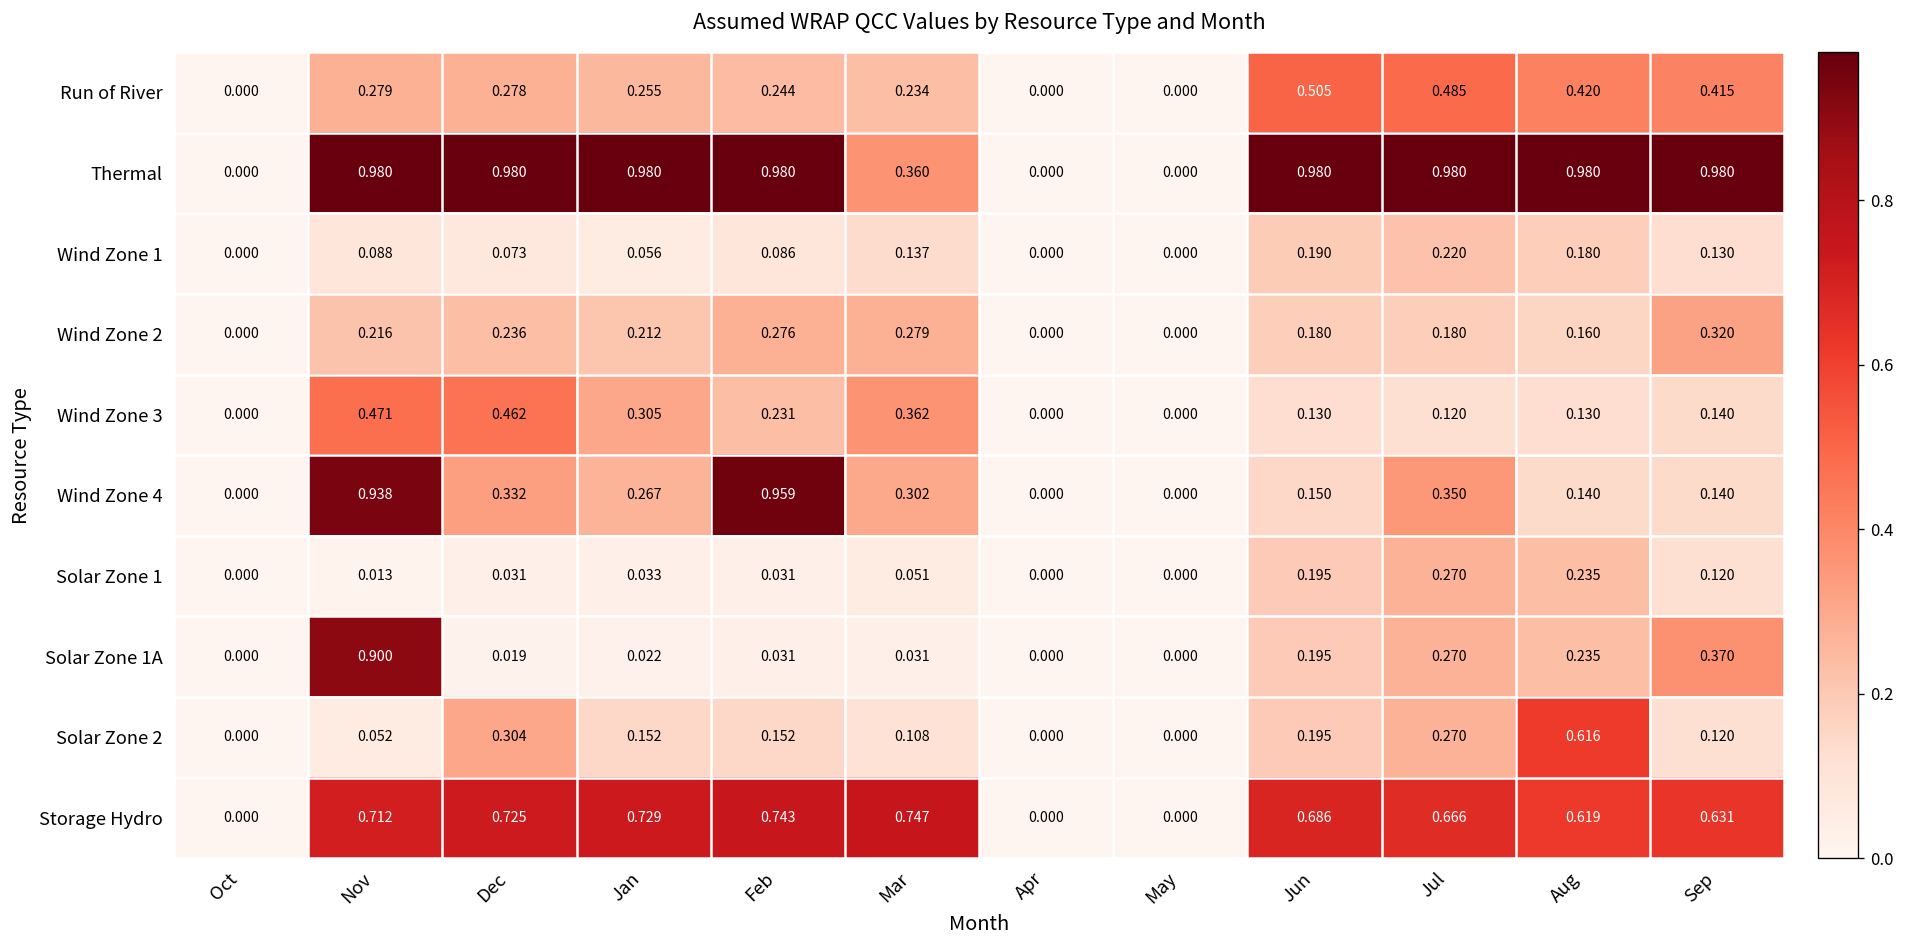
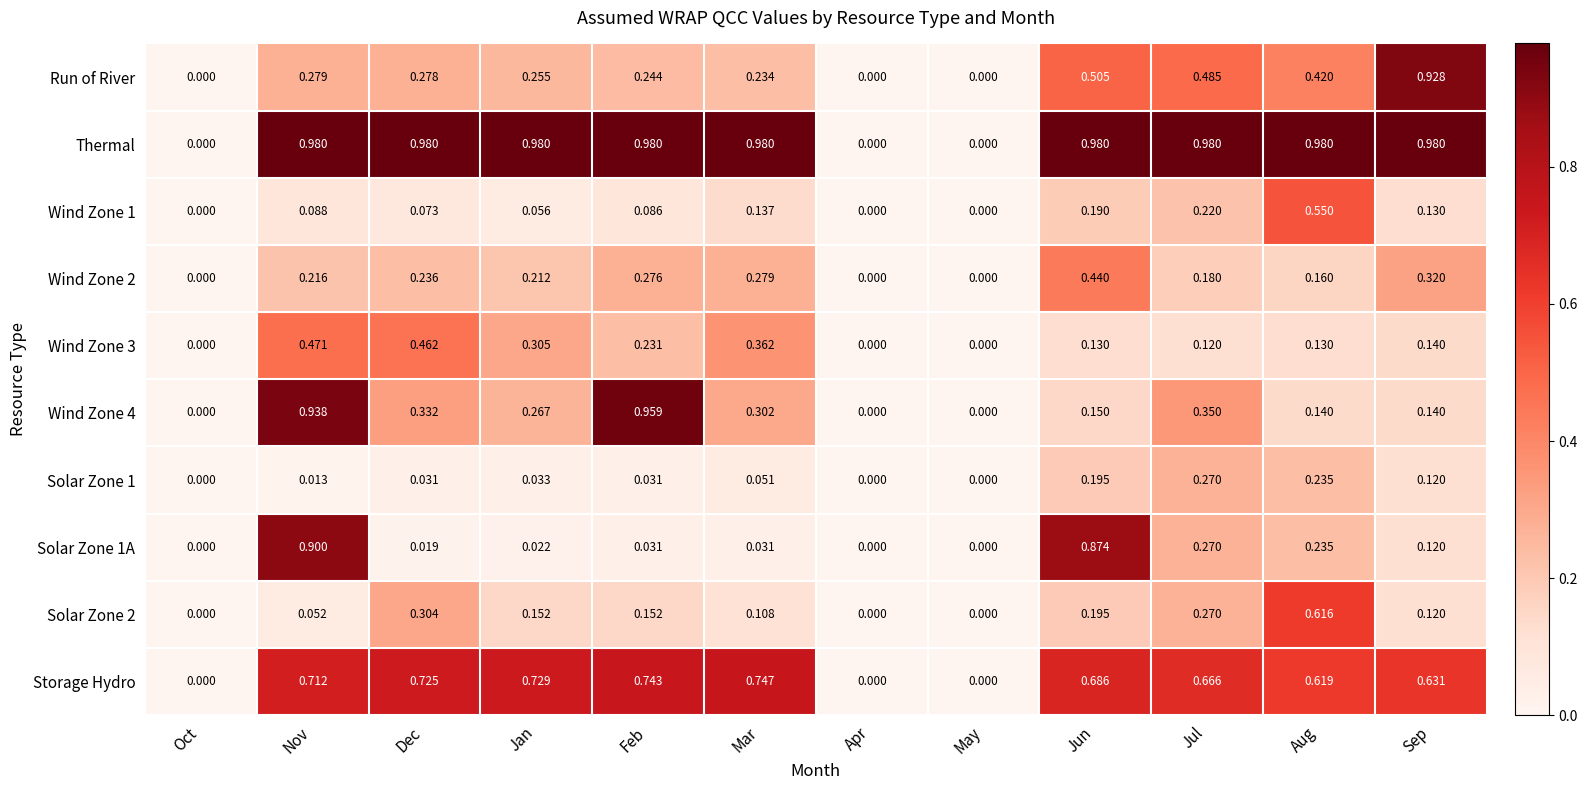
Run of River, Sep: 0.415 -> 0.928
Thermal, Mar: 0.360 -> 0.980
Wind Zone 1, Aug: 0.180 -> 0.550
Wind Zone 2, Jun: 0.180 -> 0.440
Solar Zone 1A, Jun: 0.195 -> 0.874
Solar Zone 1A, Sep: 0.370 -> 0.120
